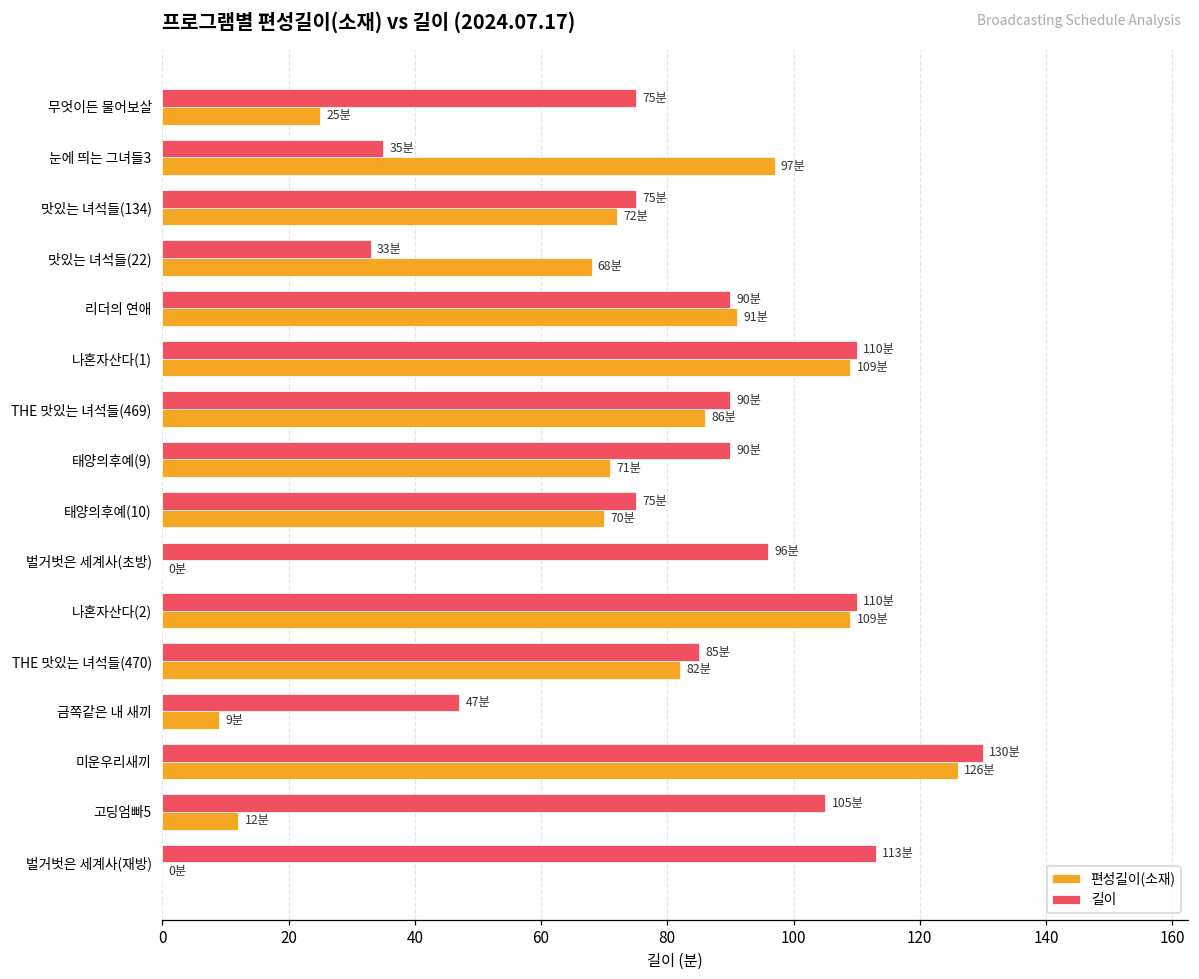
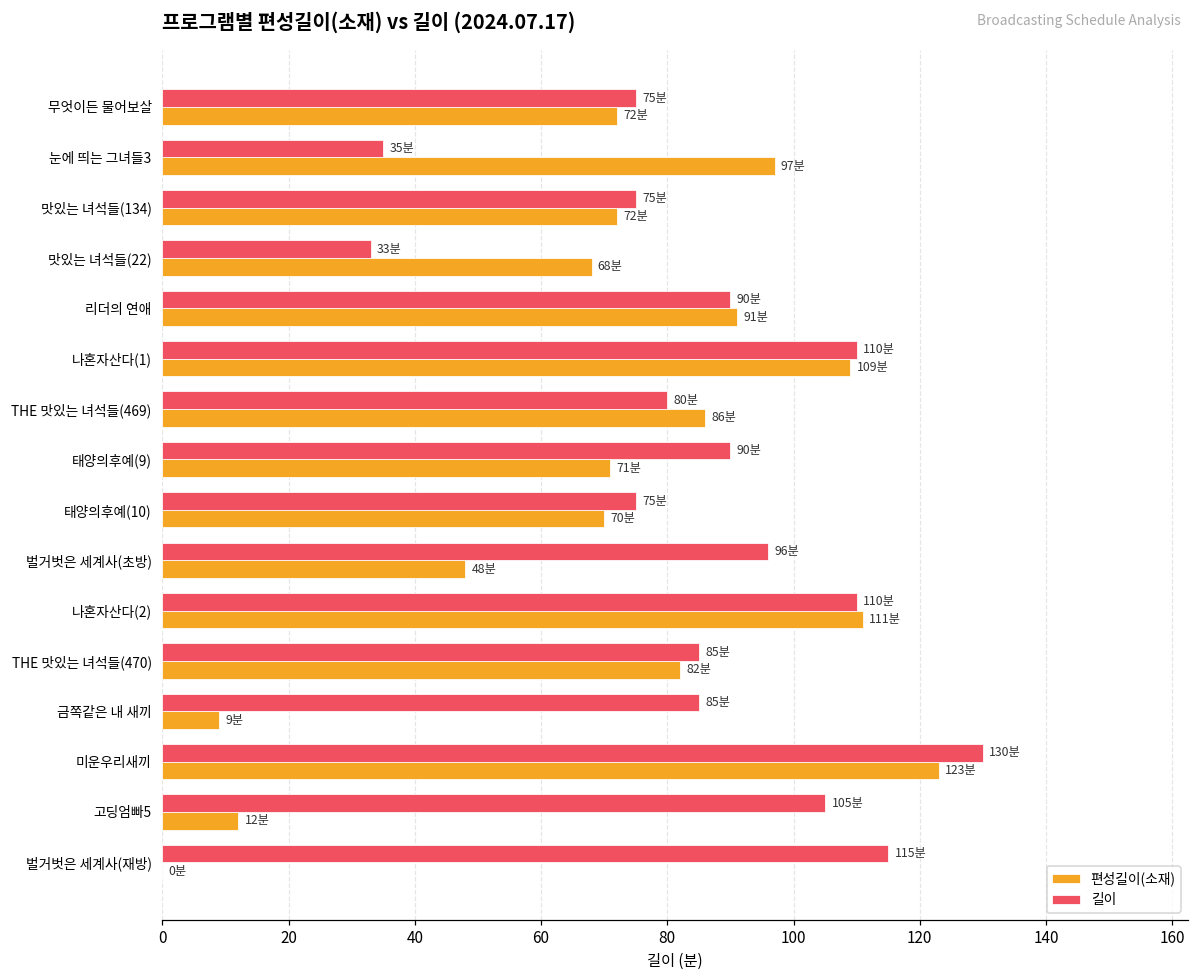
편성길이(소재), 무엇이든 물어보살: 25분 -> 72분
길이, THE 맛있는 녀석들(469): 90분 -> 80분
편성길이(소재), 벌거벗은 세계사(초방): 0분 -> 48분
편성길이(소재), 나혼자산다(2): 109분 -> 111분
길이, 금쪽같은 내 새끼: 47분 -> 85분
편성길이(소재), 미운우리새끼: 126분 -> 123분
길이, 벌거벗은 세계사(재방): 113분 -> 115분
